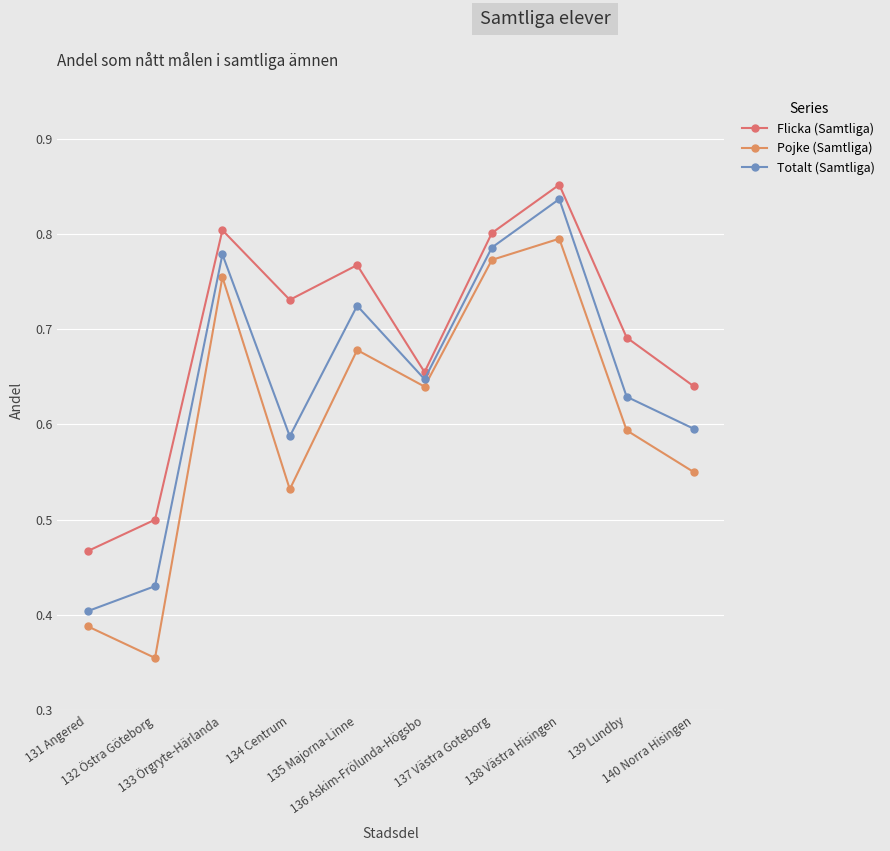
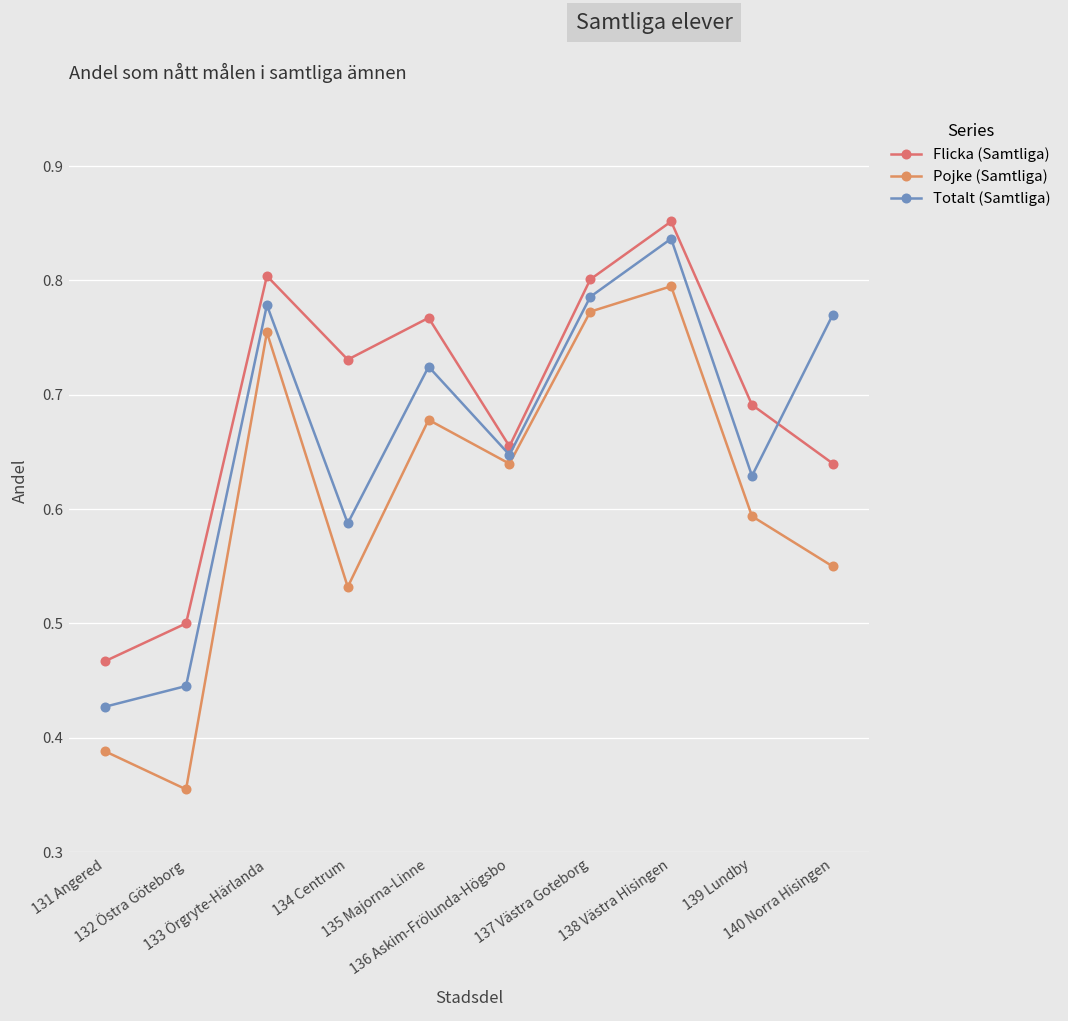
Totalt (Samtliga), 131 Angered: 0.40 -> 0.43
Totalt (Samtliga), 132 Östra Göteborg: 0.43 -> 0.45
Totalt (Samtliga), 140 Norra Hisingen: 0.60 -> 0.77
